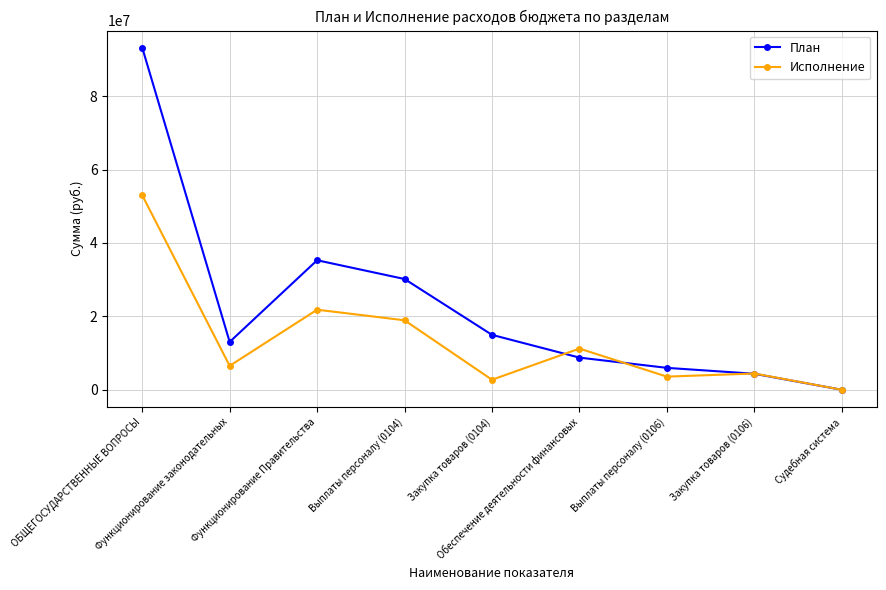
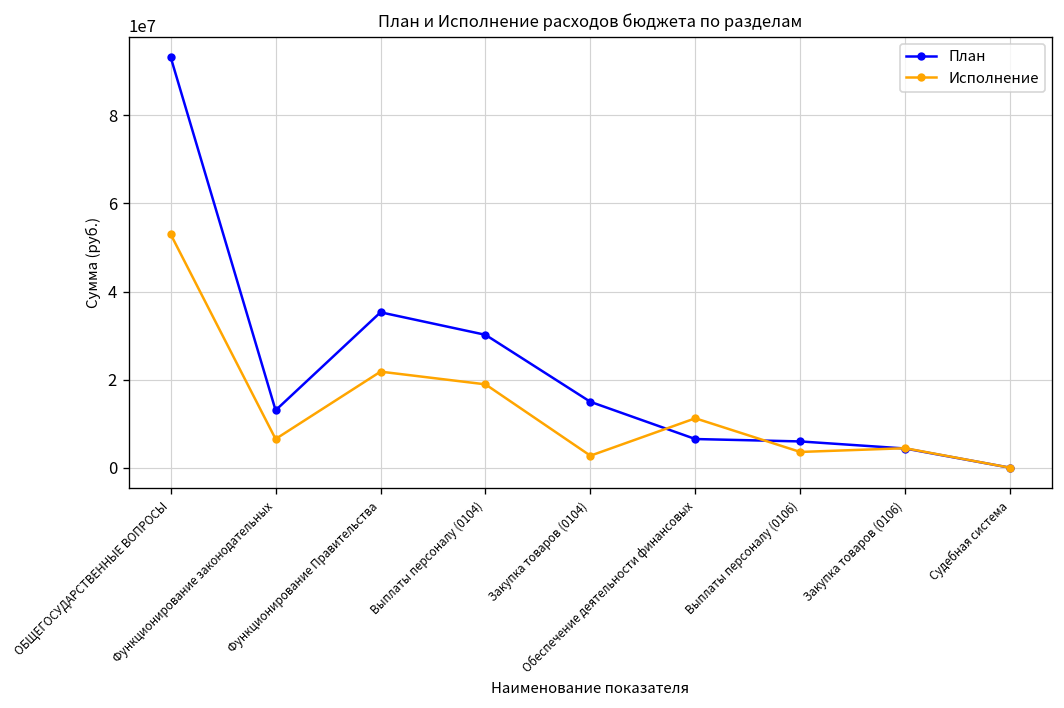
План, Обеспечение деятельности финансовых: 9000000 -> 7000000
